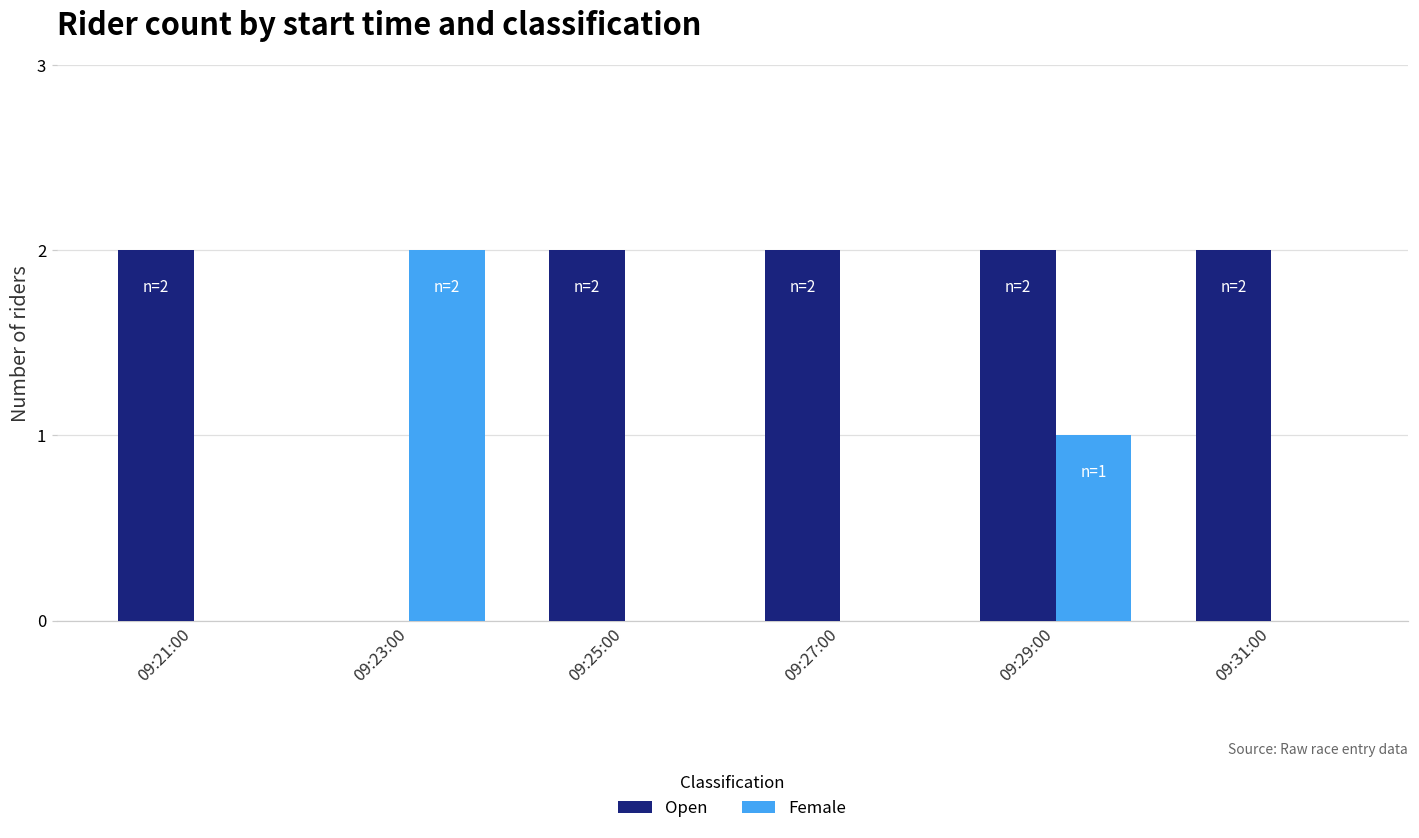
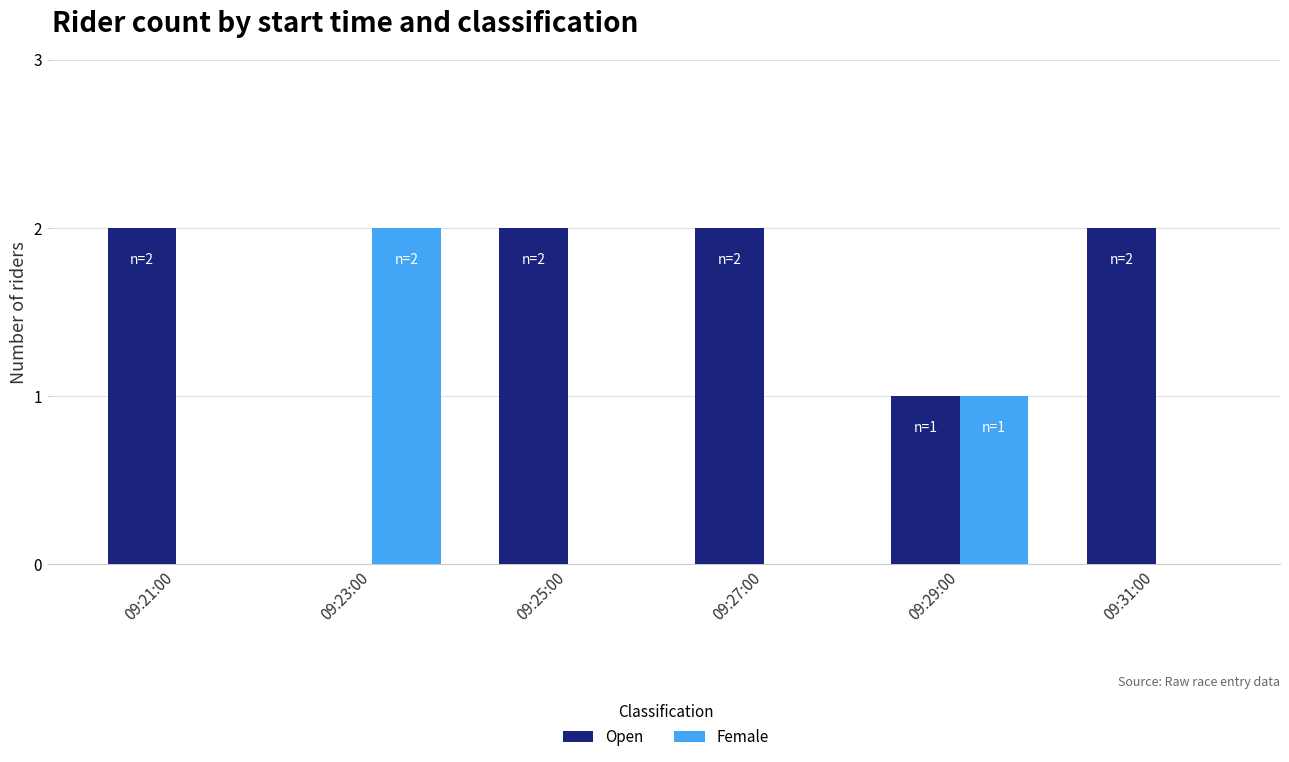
Open, 09:29:00: 2 -> 1
